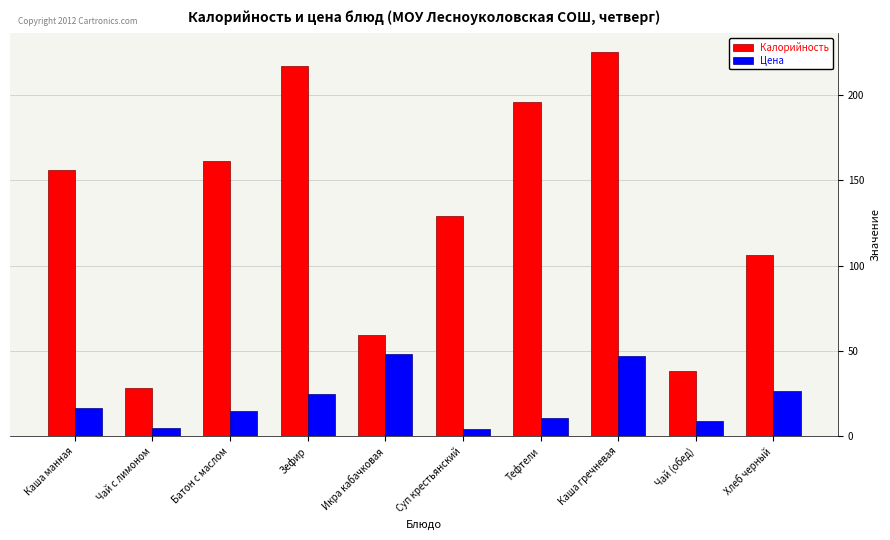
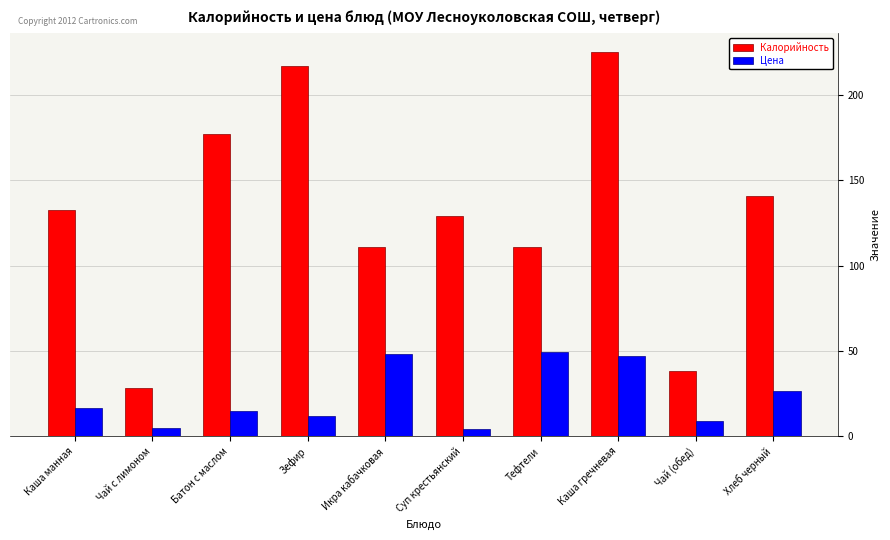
Калорийность, Каша манная: 156 -> 132
Калорийность, Батон с маслом: 161 -> 177
Цена, Зефир: 25 -> 12
Калорийность, Икра кабачковая: 60 -> 111
Калорийность, Тефтели: 196 -> 111
Цена, Тефтели: 11 -> 49
Калорийность, Хлеб черный: 106 -> 141
